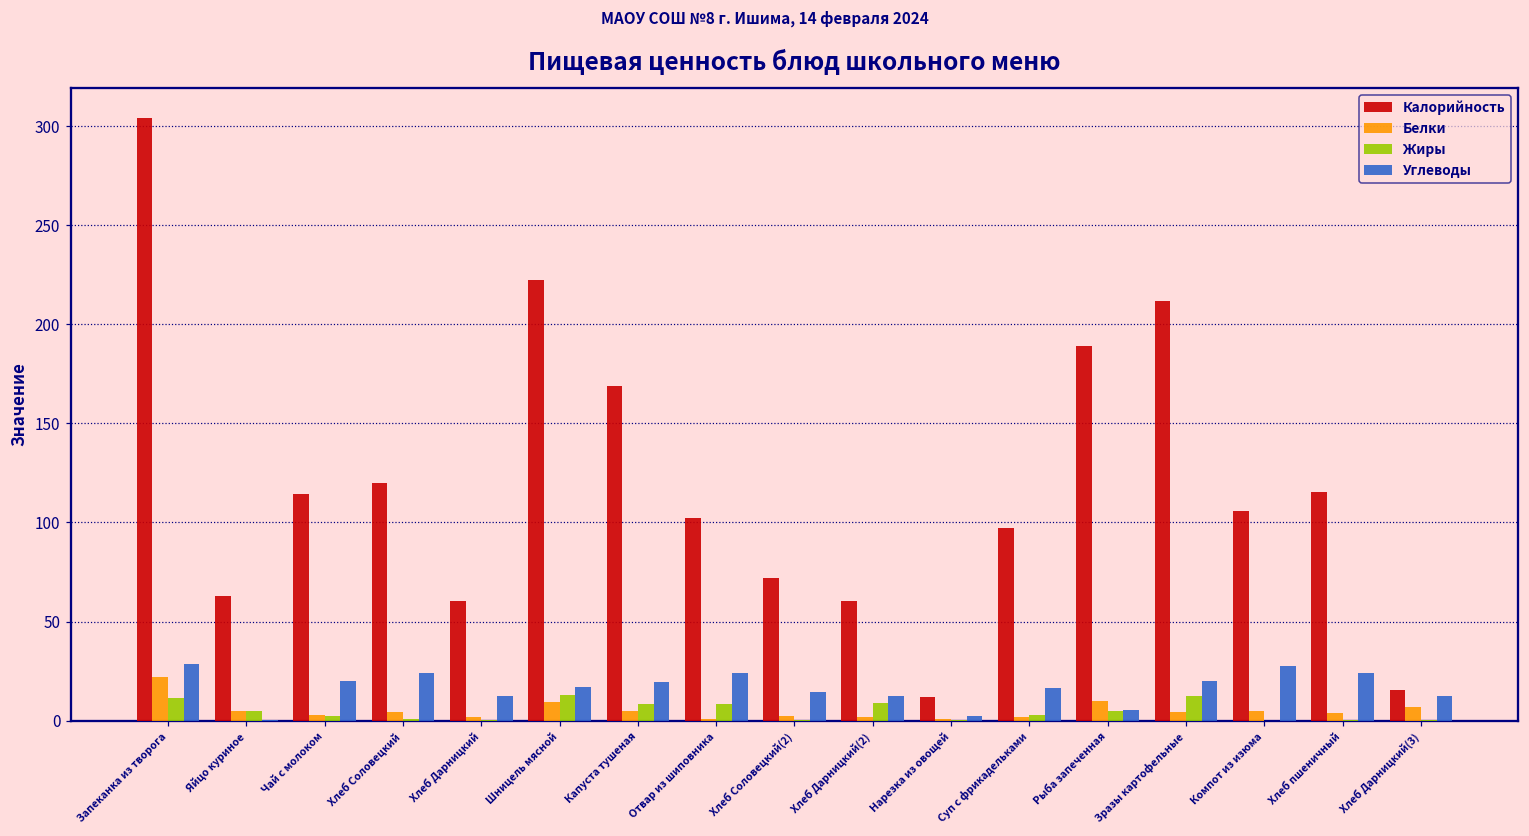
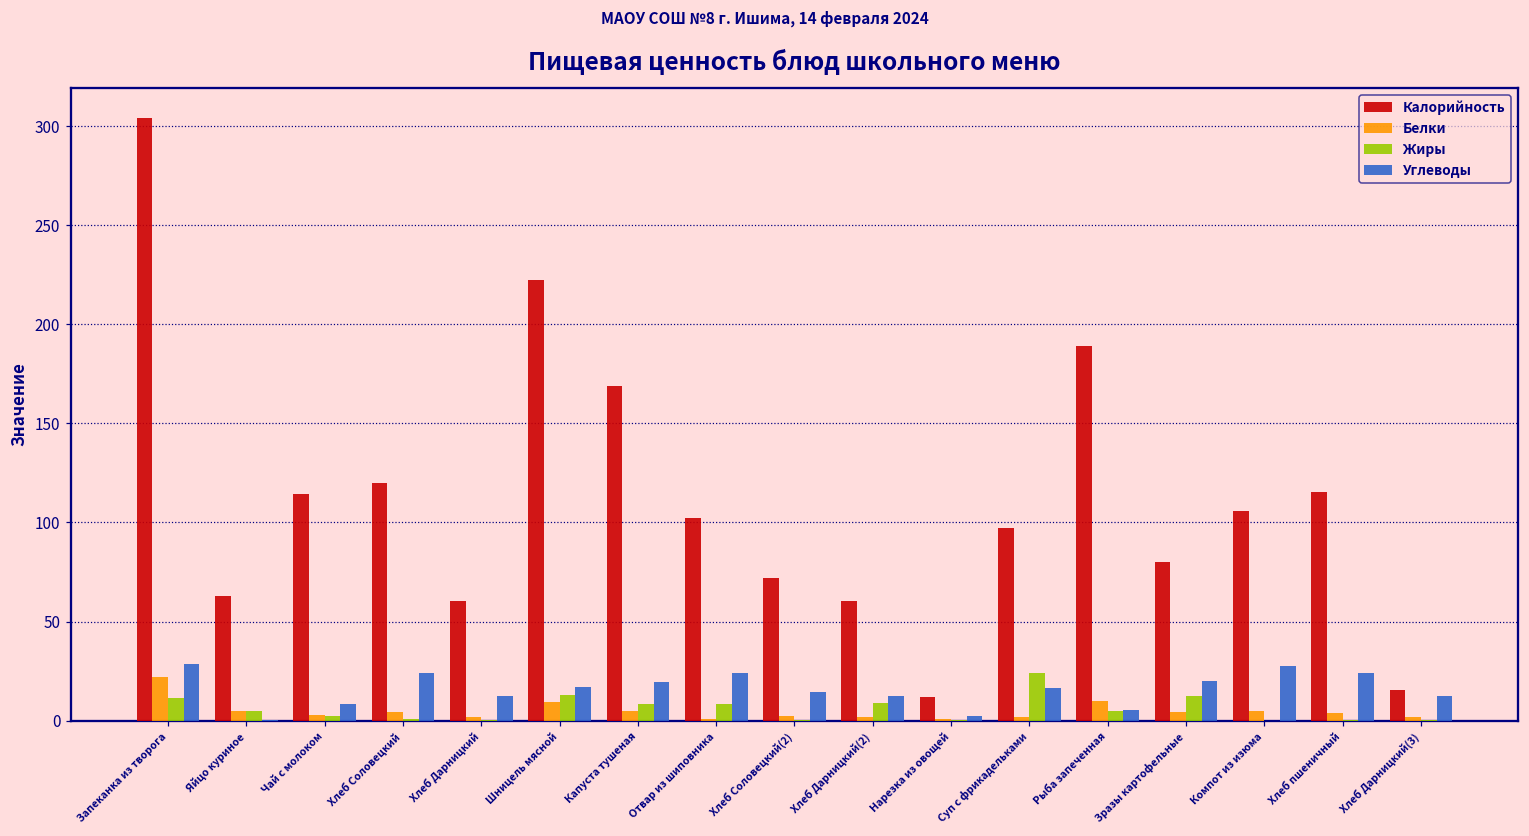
Углеводы, Чай с молоком: 20 -> 9
Жиры, Суп с фрикадельками: 3 -> 24
Калорийность, Зразы картофельные: 212 -> 80
Белки, Хлеб Дарницкий(3): 7 -> 2
